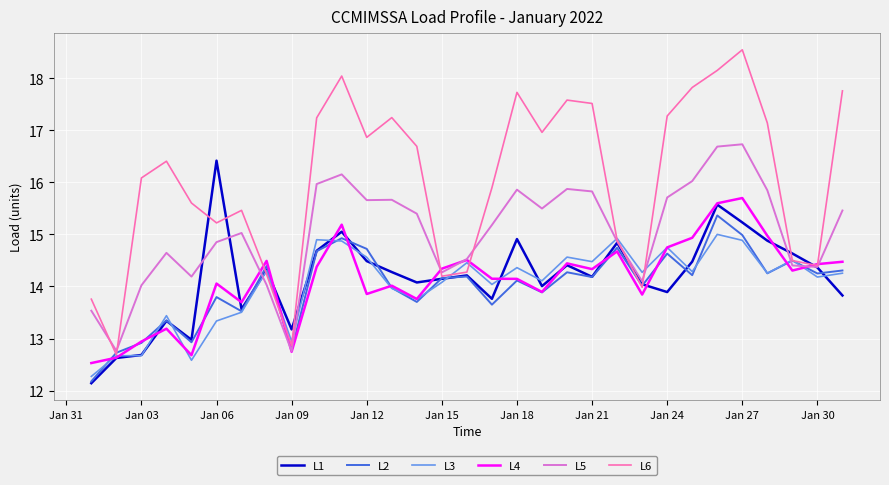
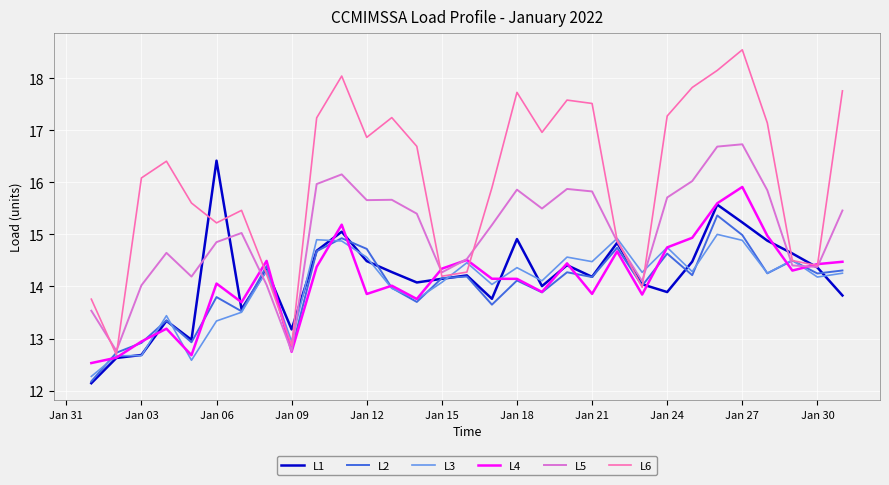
L4, Jan 21: 14.3 -> 13.9
L4, Jan 27: 15.7 -> 15.9
